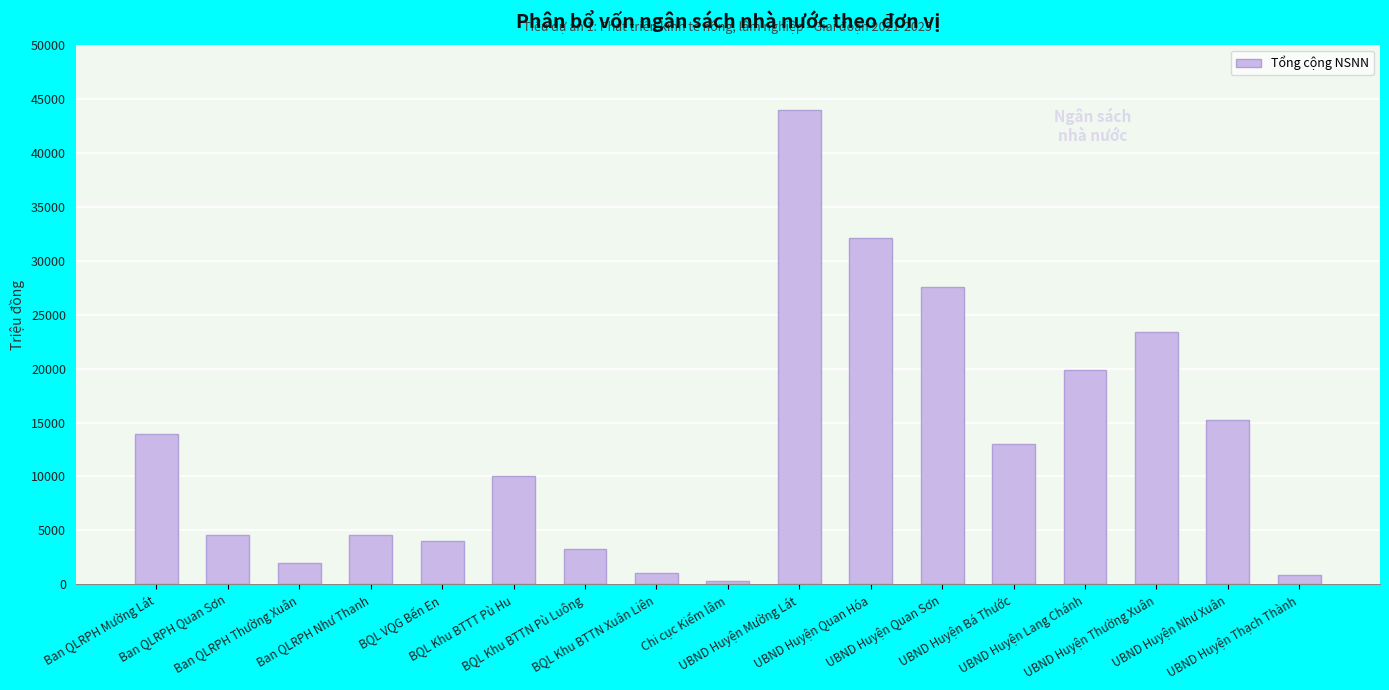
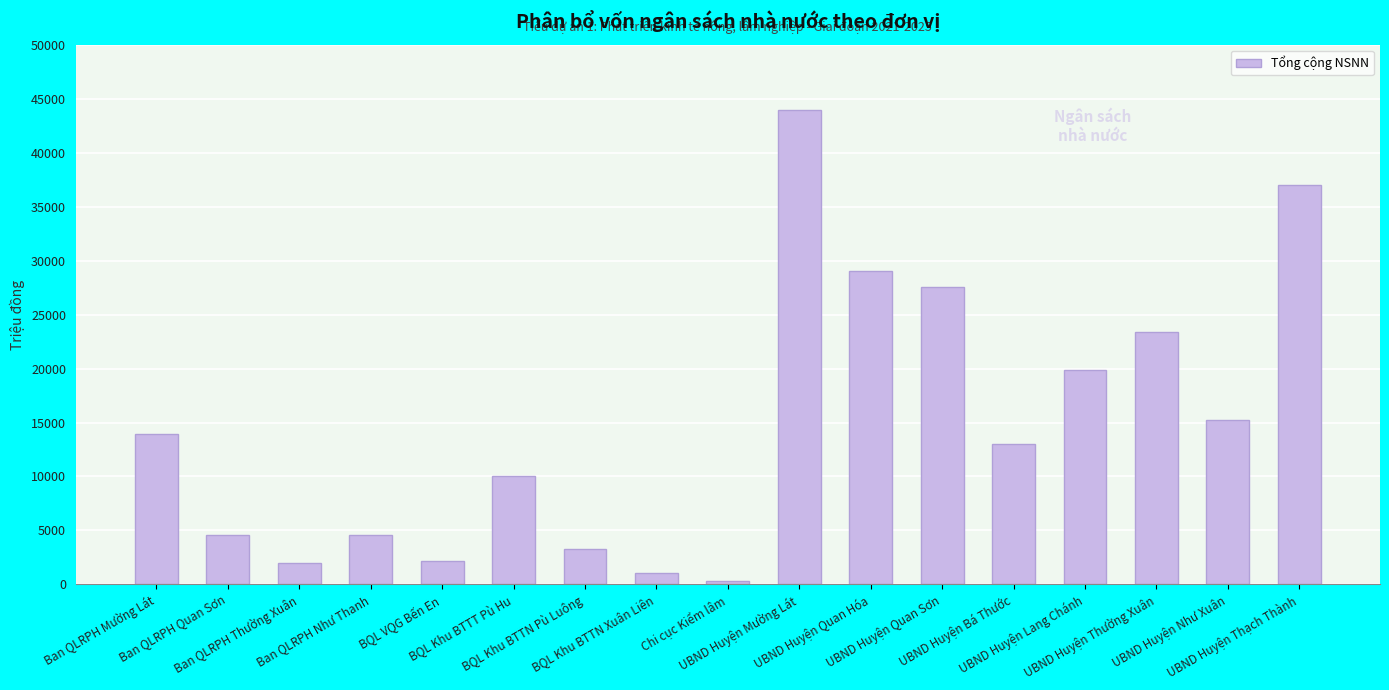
BQL VQG Bến En: 4000 -> 2200
UBND Huyện Quan Hóa: 32100 -> 29000
UBND Huyện Thạch Thành: 900 -> 37000
